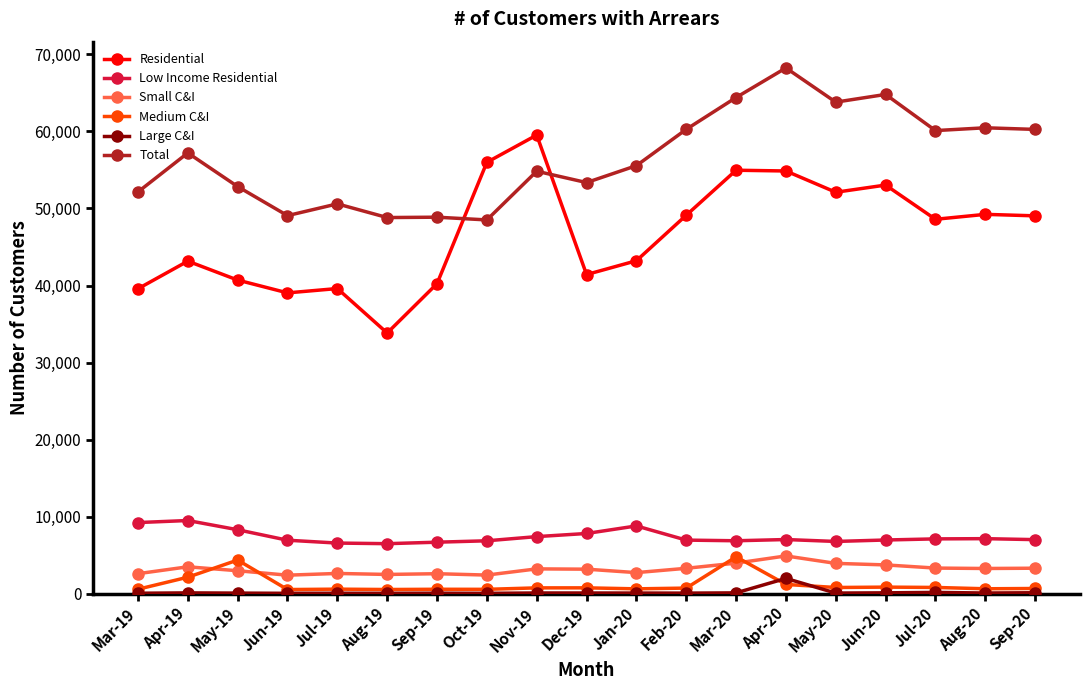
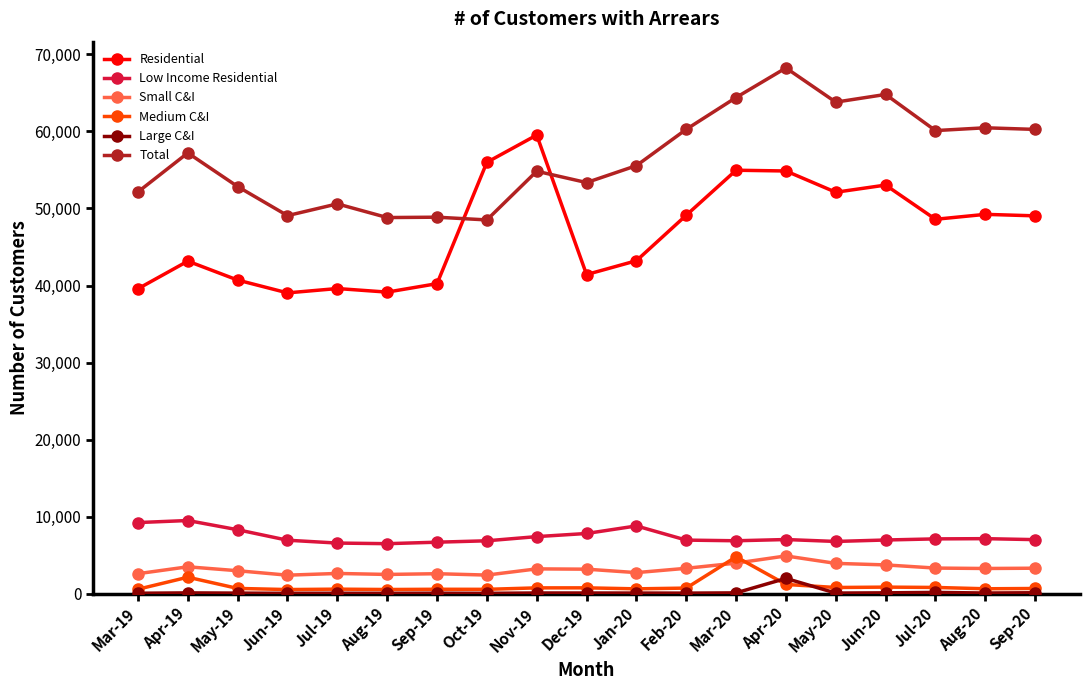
Medium C&I, May-19: 4,000 -> 1,000
Residential, Aug-19: 34,000 -> 39,000
